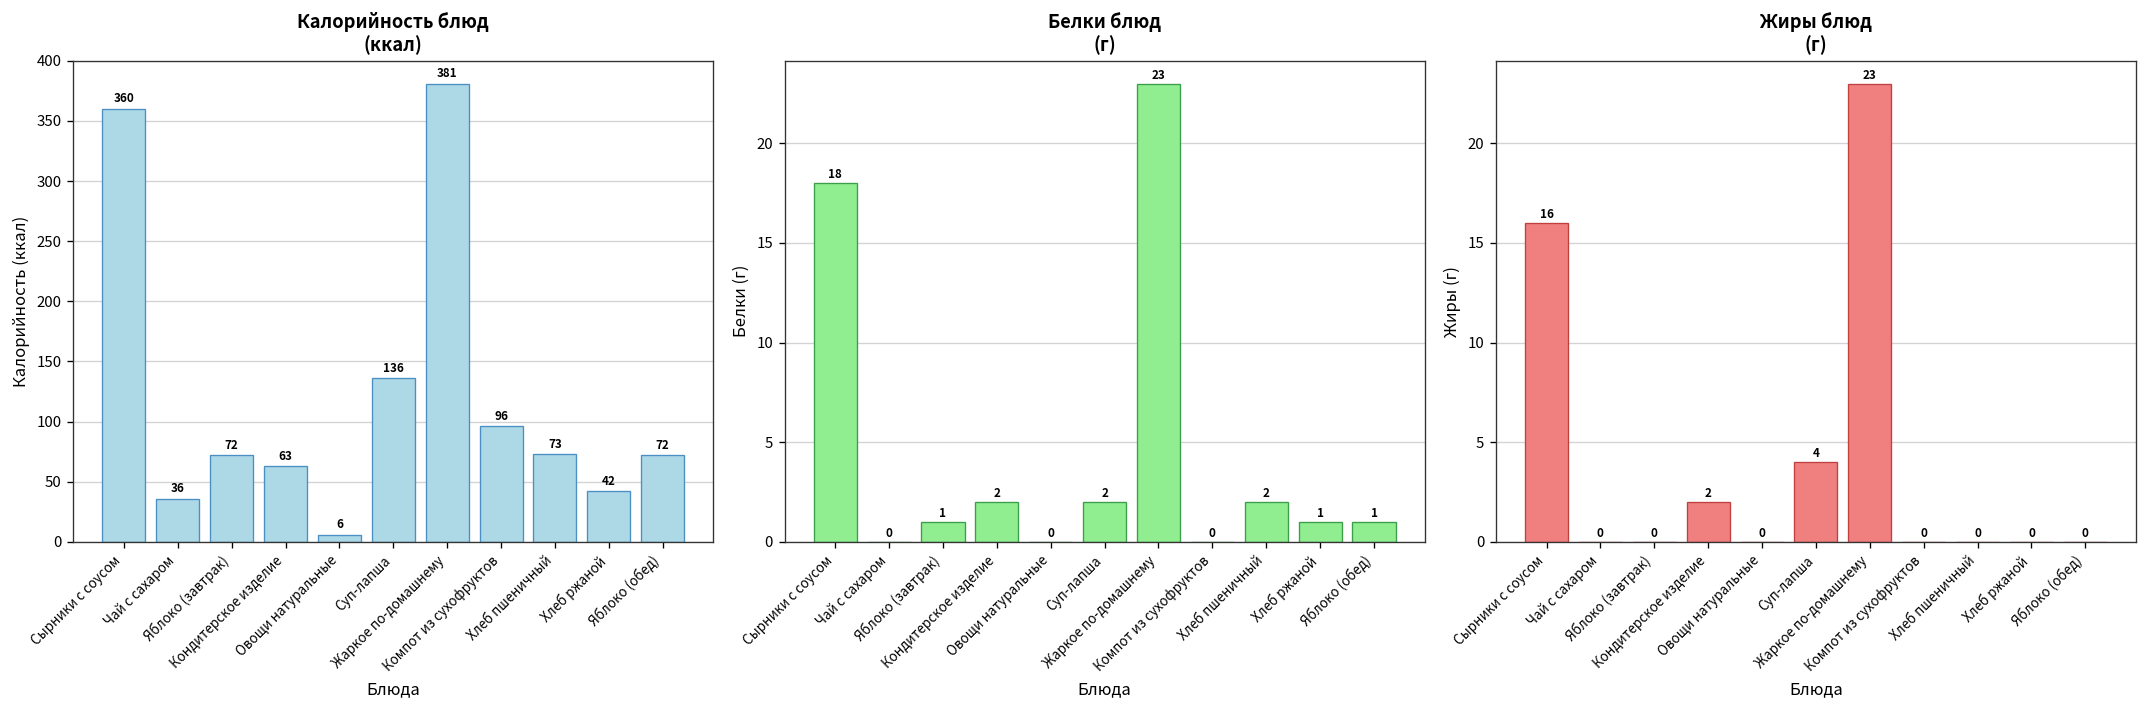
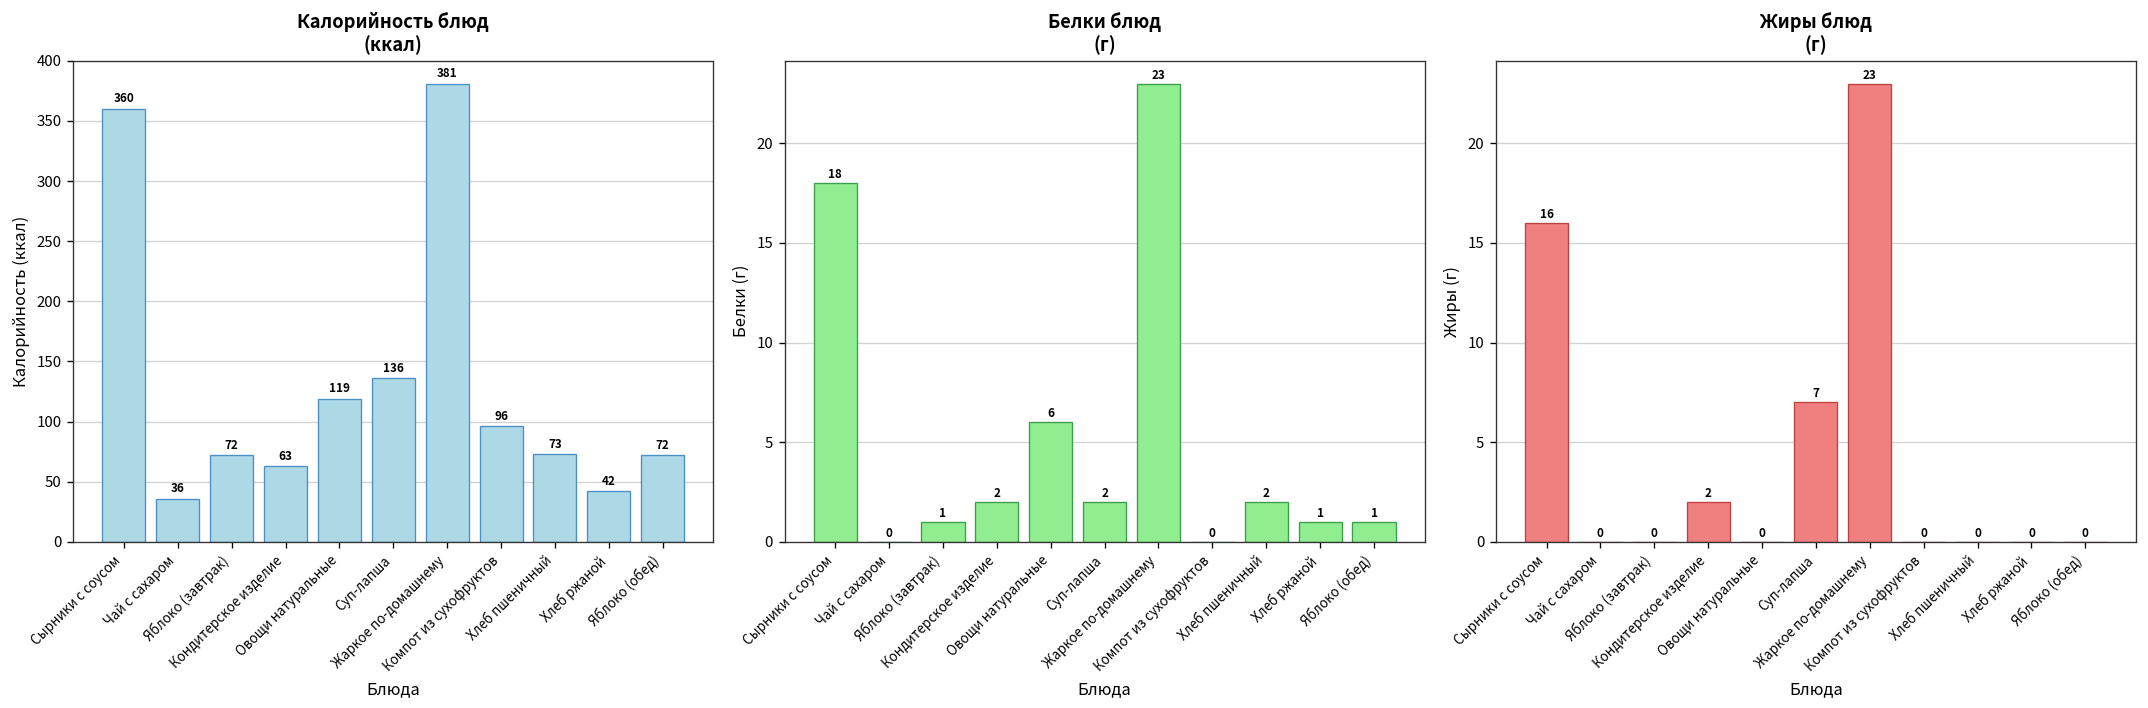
Калорийность блюд (ккал), Овощи натуральные: 6 -> 119
Белки блюд (г), Овощи натуральные: 0 -> 6
Жиры блюд (г), Суп-лапша: 4 -> 7
